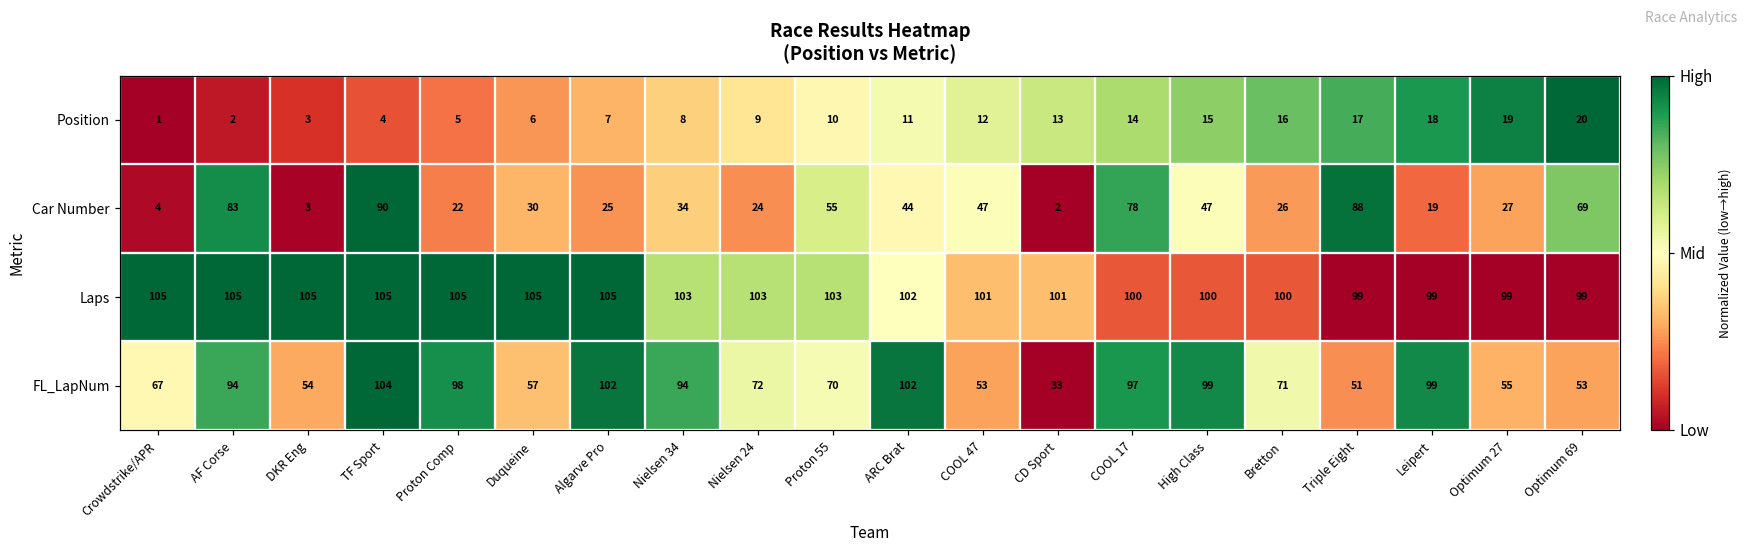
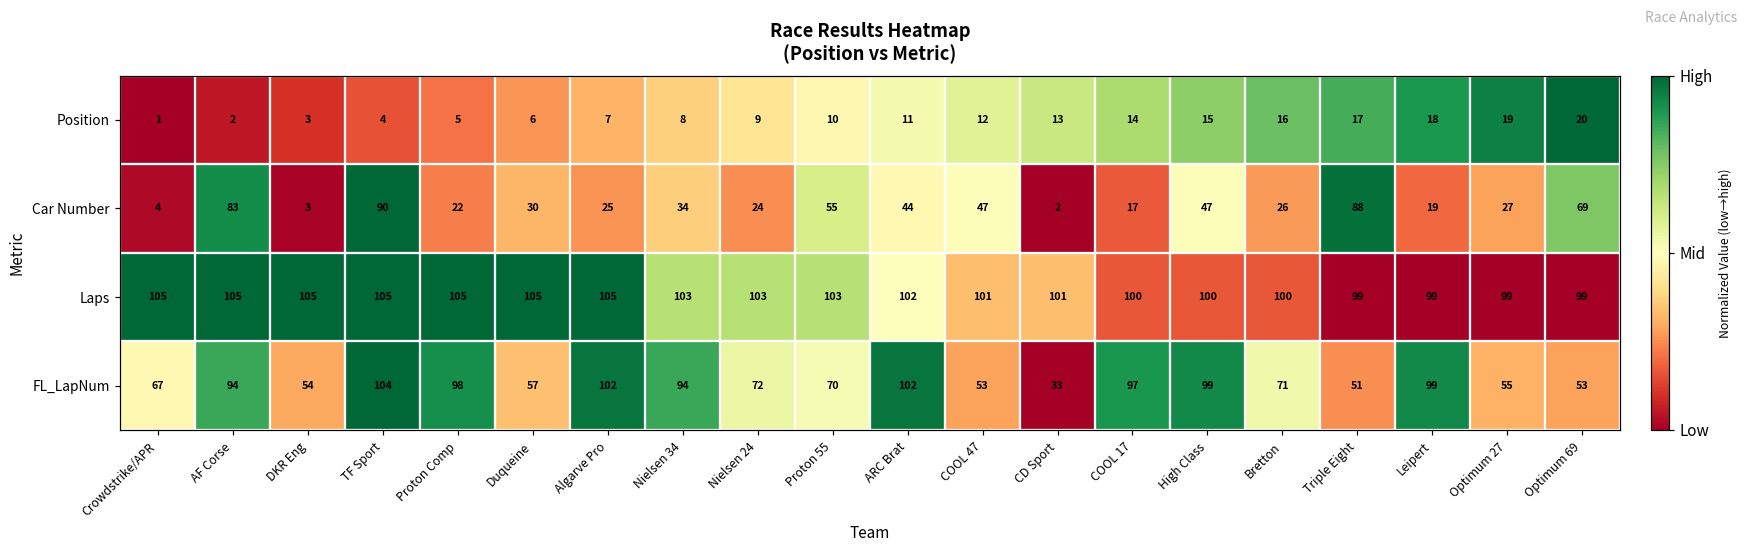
Car Number, COOL 17: 78 -> 17
